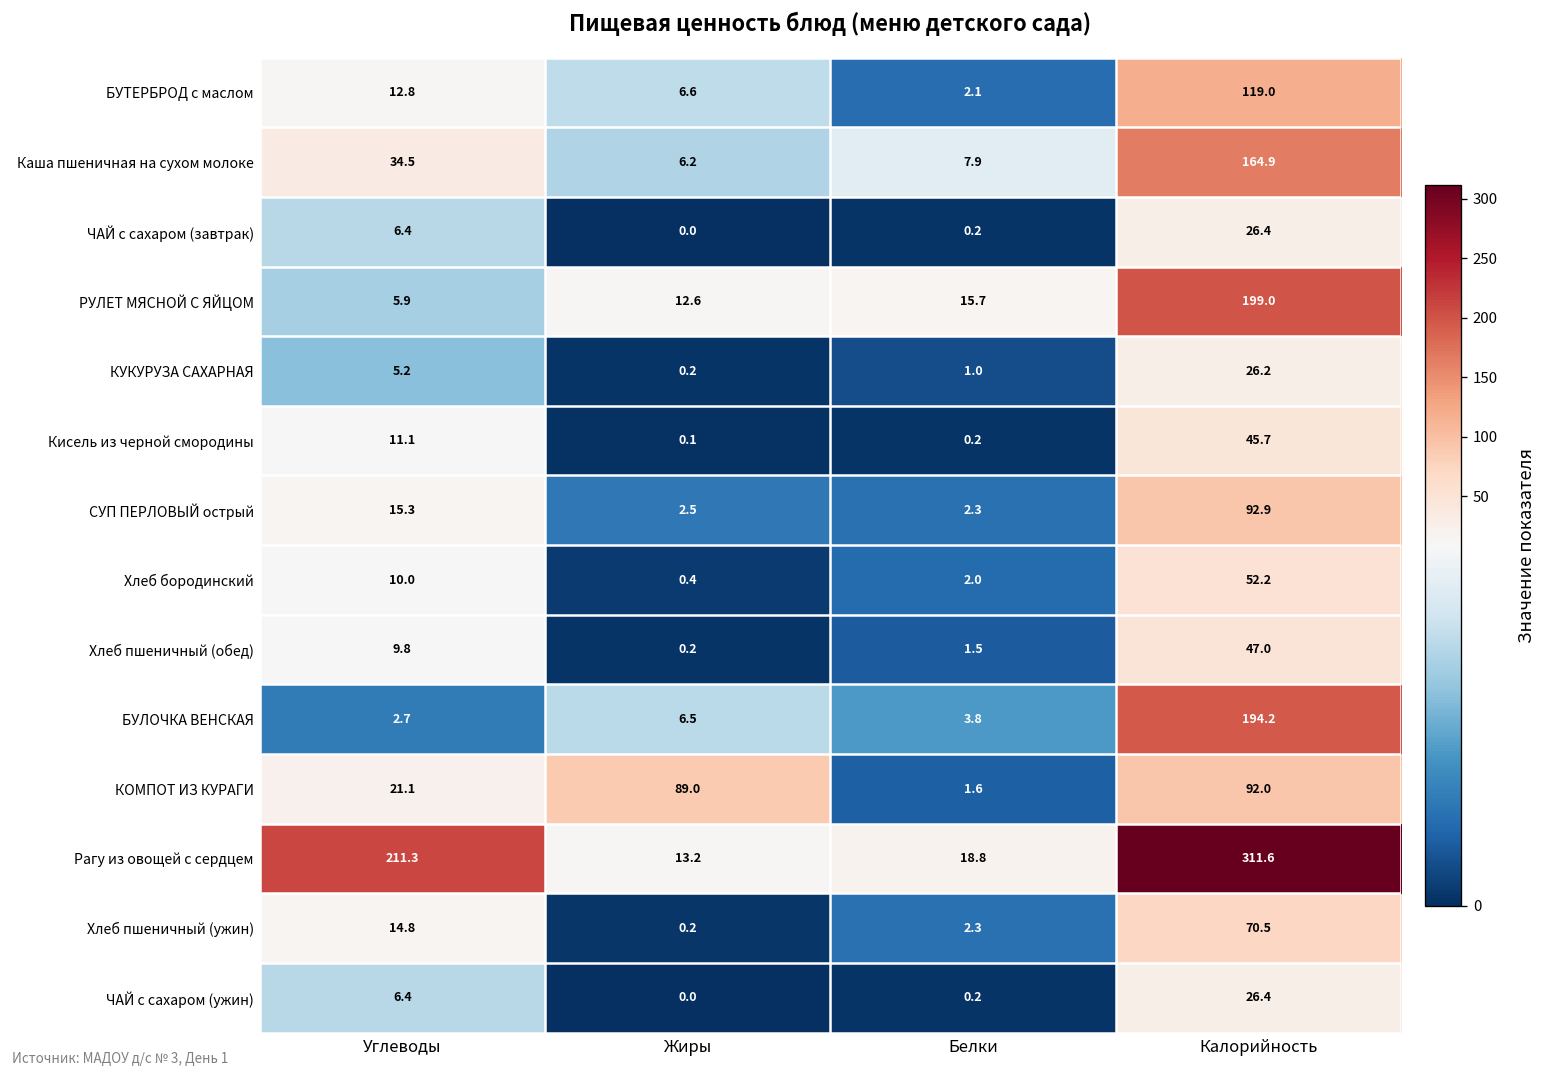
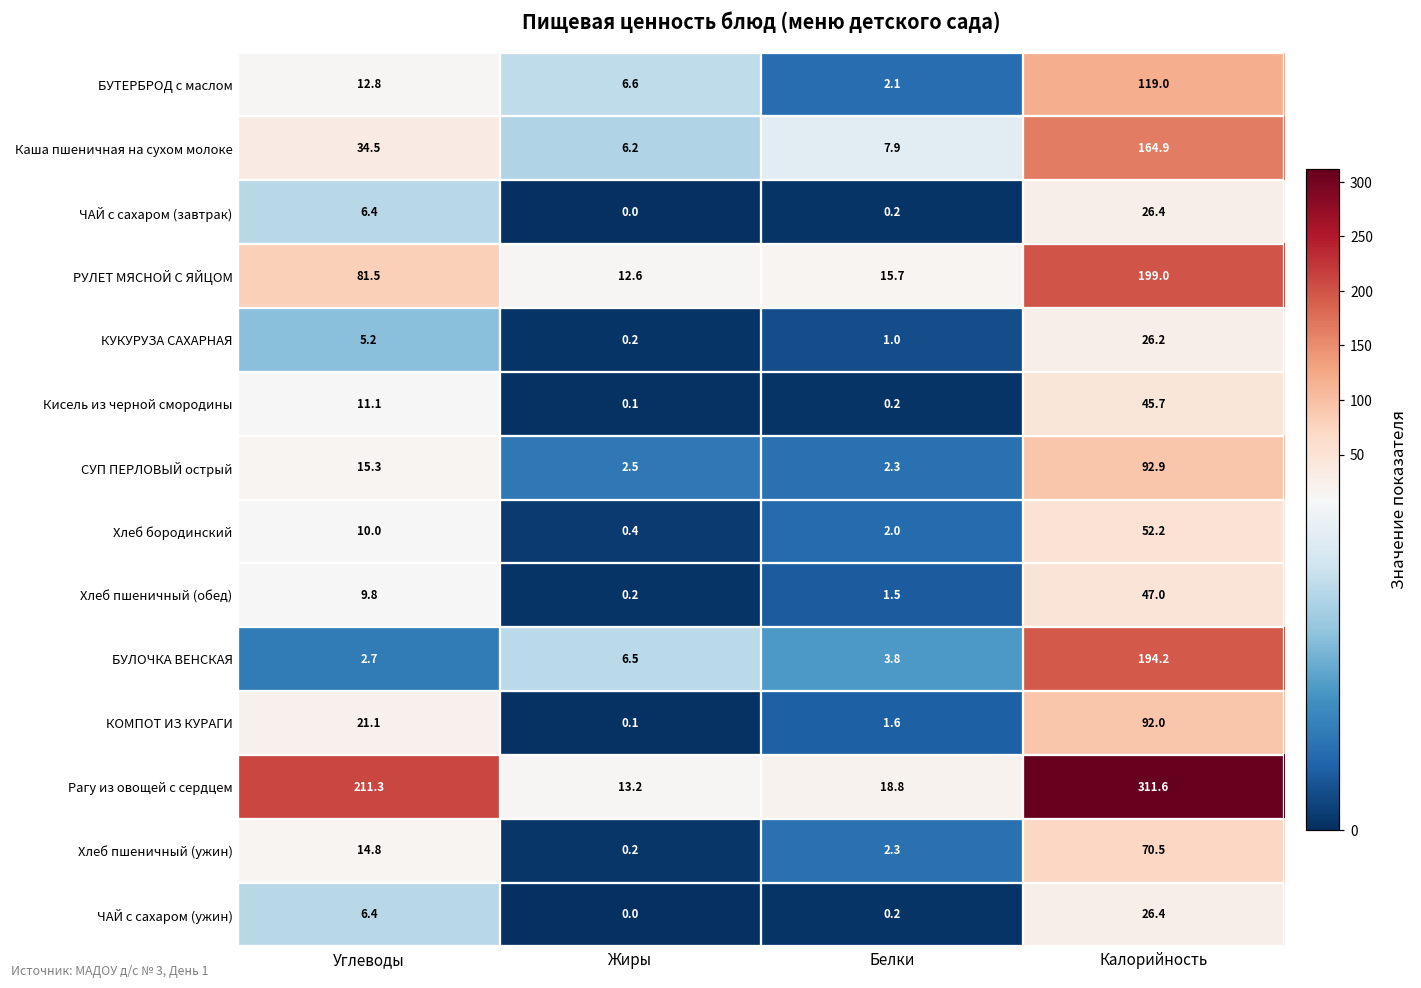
РУЛЕТ МЯСНОЙ С ЯЙЦОМ, Углеводы: 5.9 -> 81.5
КОМПОТ ИЗ КУРАГИ, Жиры: 89.0 -> 0.1
